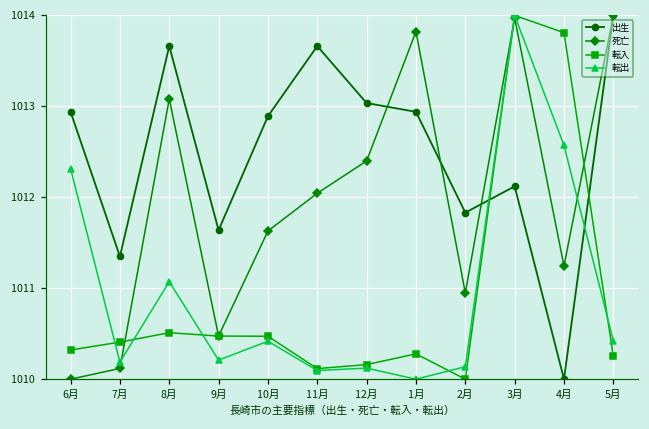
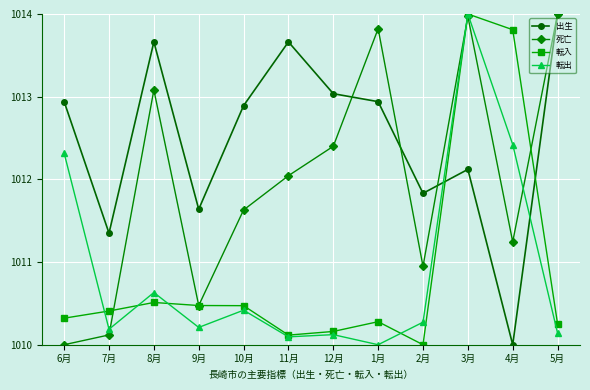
転出, 8月: 1011.1 -> 1010.6
転出, 2月: 1010.1 -> 1010.3
転出, 4月: 1012.6 -> 1012.4
転出, 5月: 1010.4 -> 1010.1
